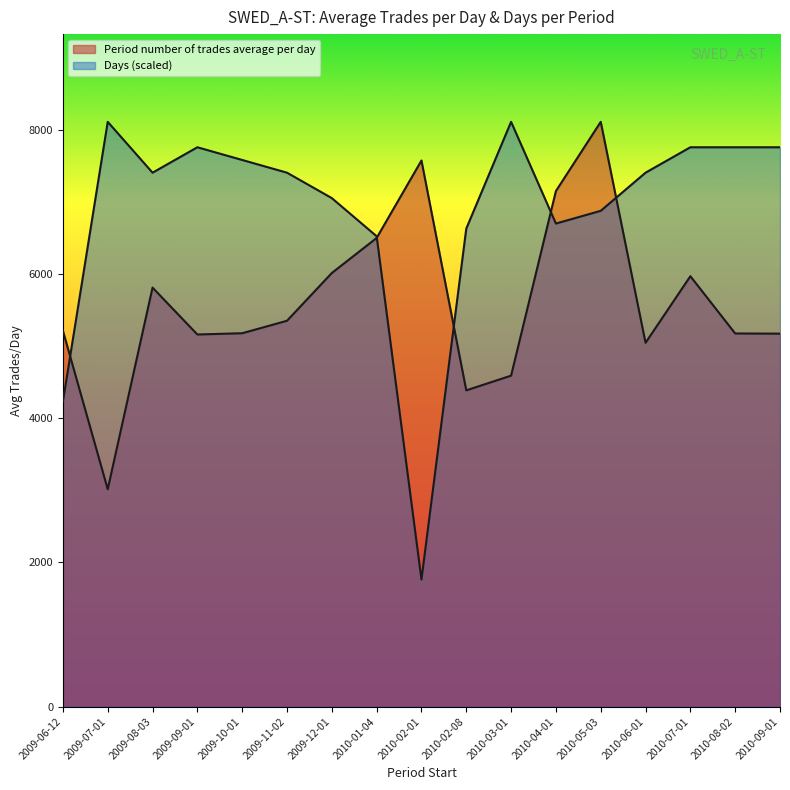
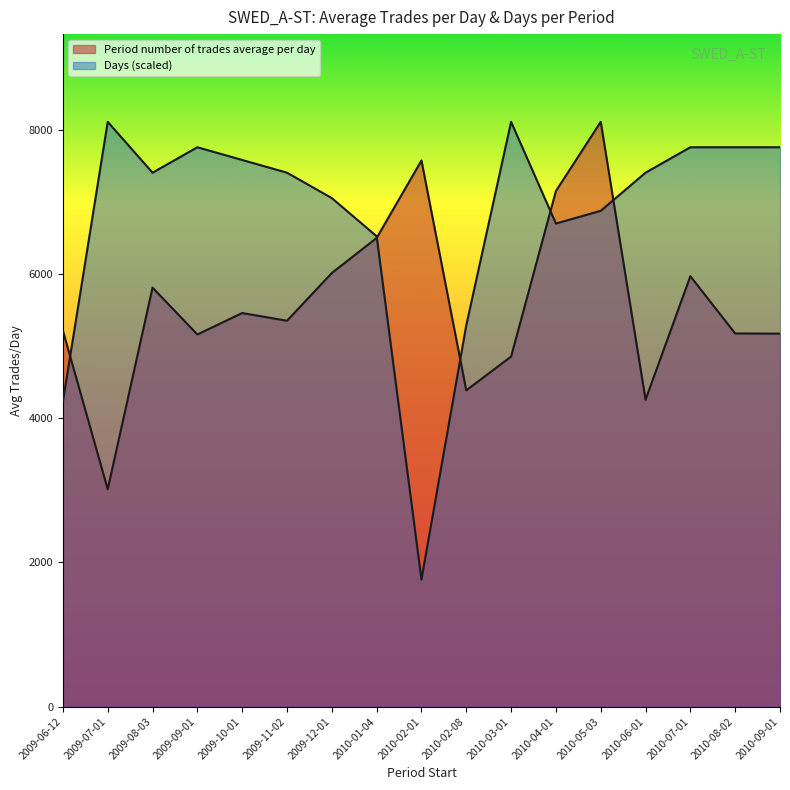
Period number of trades average per day, 2009-10-01: 5200 -> 5500
Days (scaled), 2010-02-08: 6600 -> 5300
Period number of trades average per day, 2010-03-01: 4600 -> 4900
Period number of trades average per day, 2010-06-01: 5000 -> 4300
